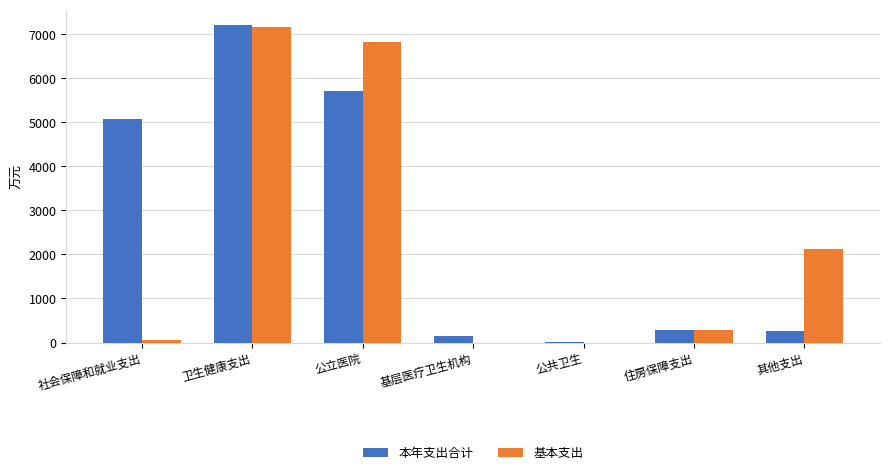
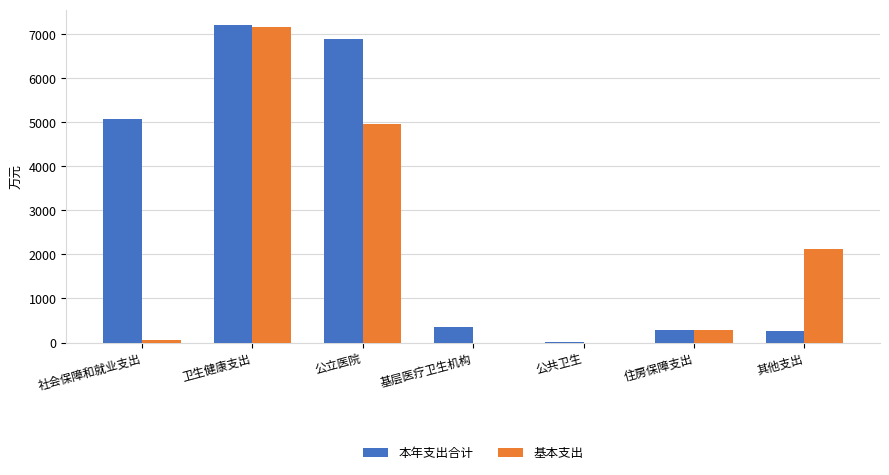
本年支出合计, 公立医院: 5700 -> 6900
基本支出, 公立医院: 6800 -> 5000
本年支出合计, 基层医疗卫生机构: 100 -> 400
